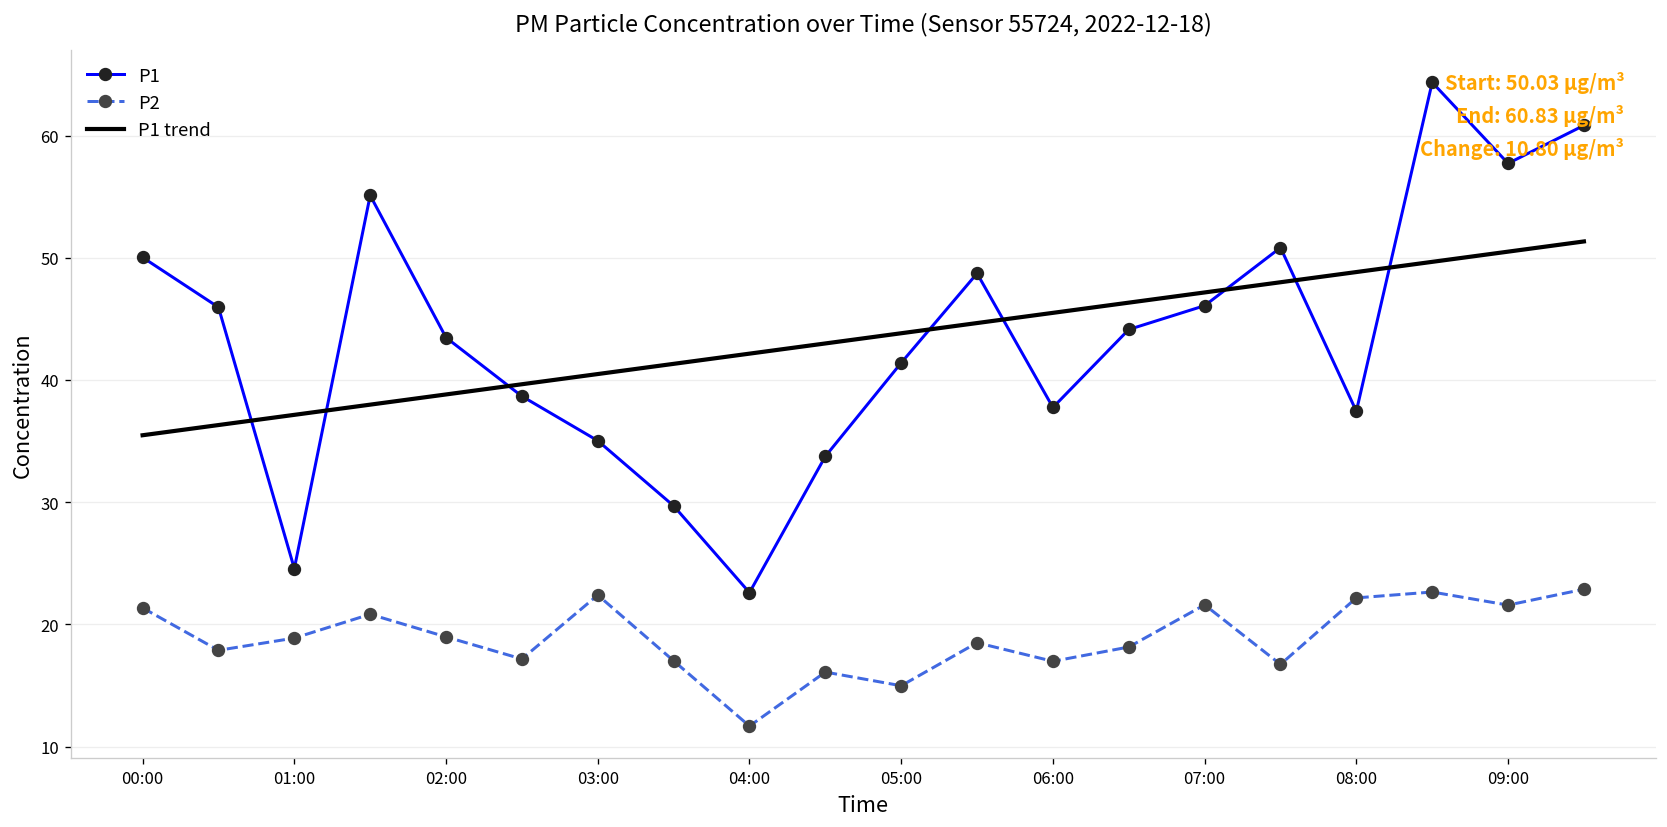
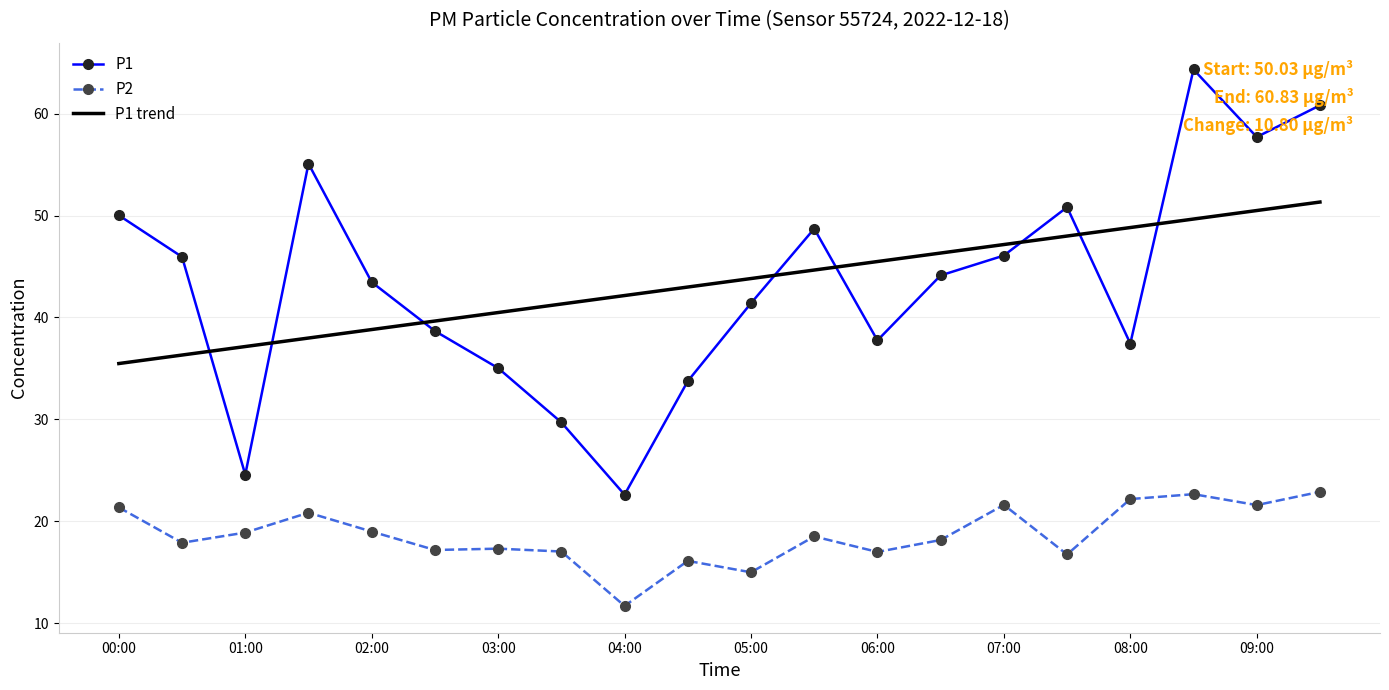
P2, 03:00: 22.4 -> 17.3
